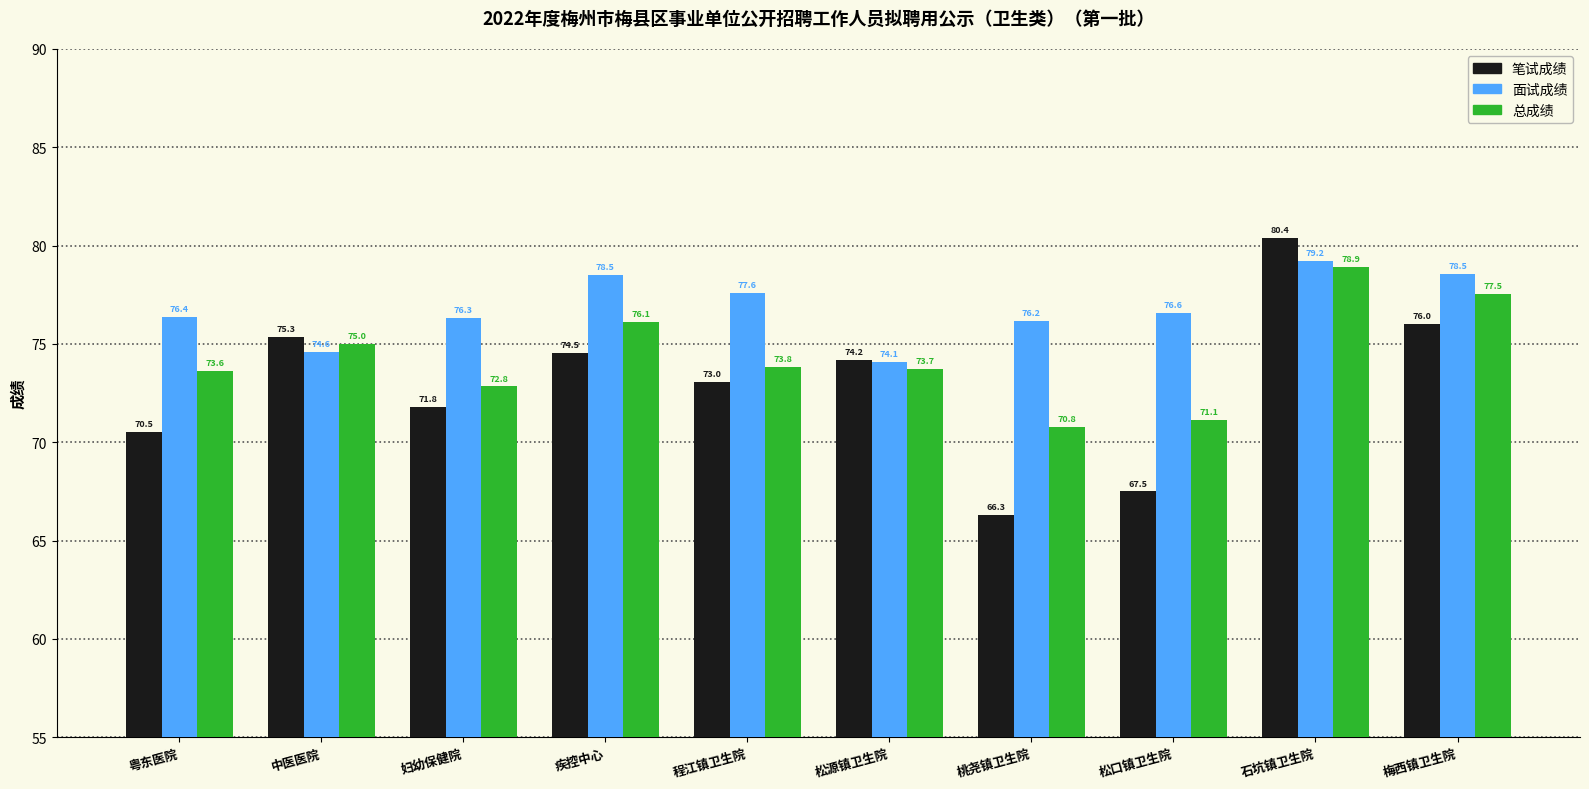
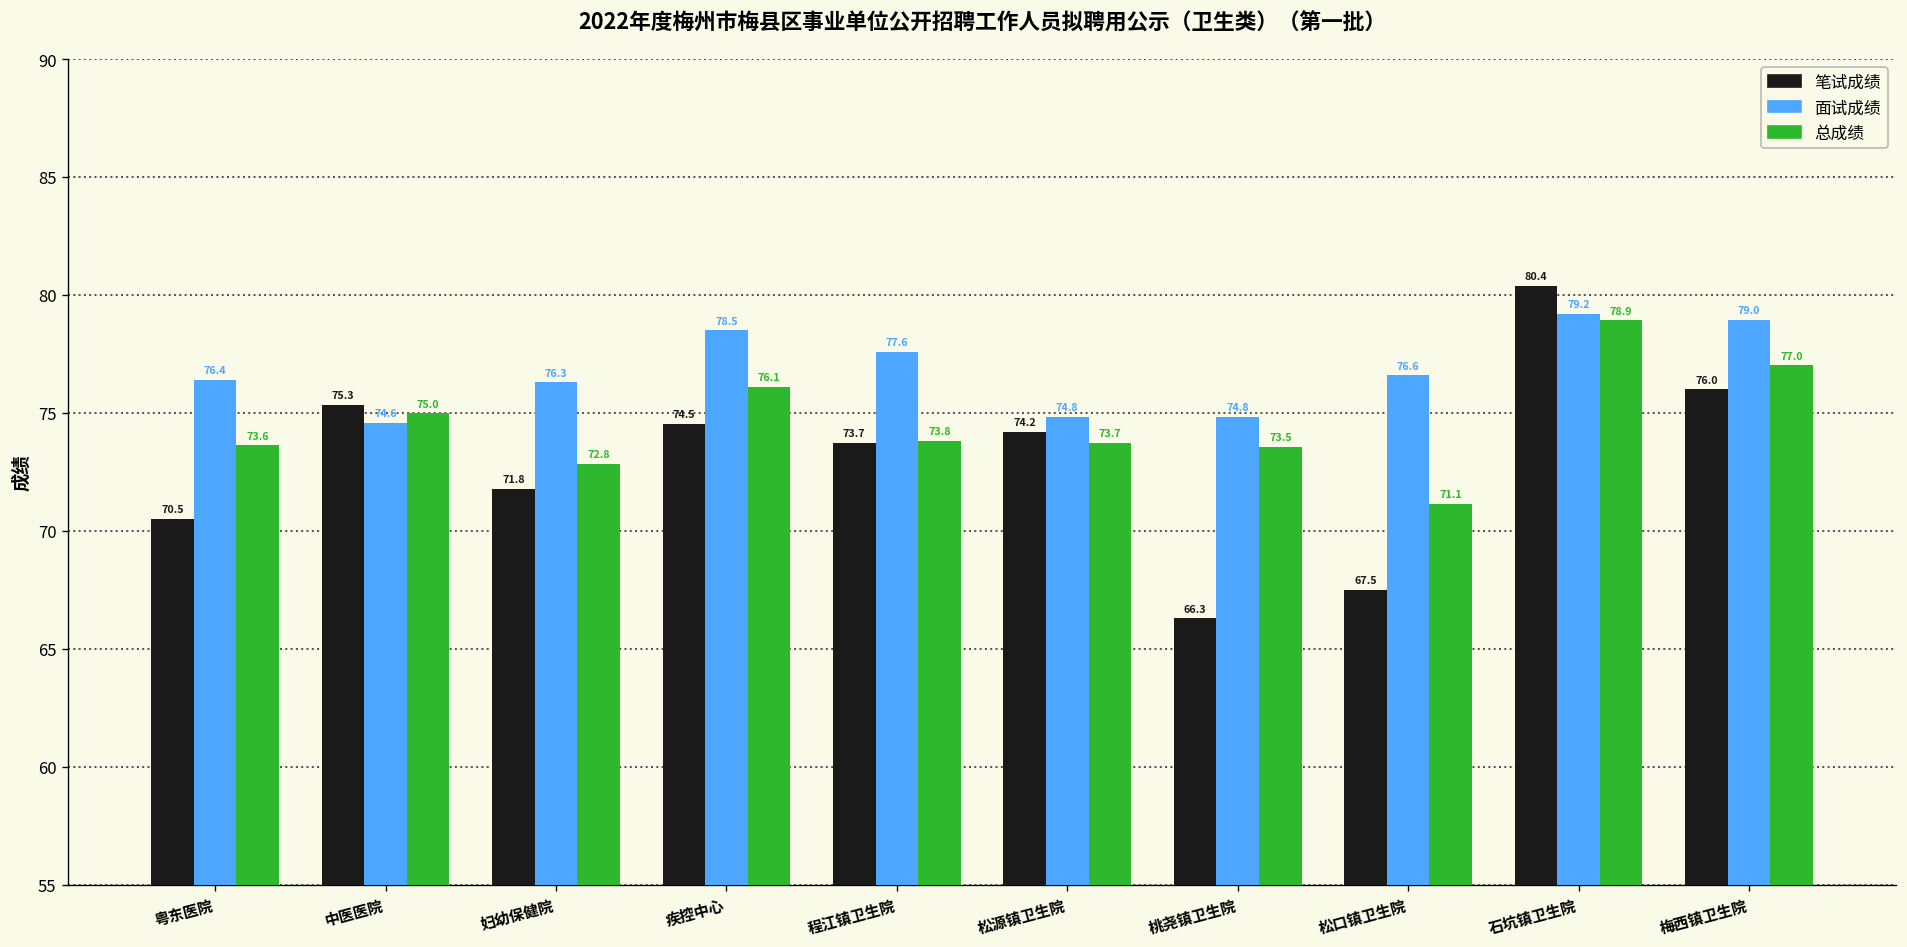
笔试成绩, 程江镇卫生院: 73.0 -> 73.7
面试成绩, 松源镇卫生院: 74.1 -> 74.8
面试成绩, 桃尧镇卫生院: 76.2 -> 74.8
总成绩, 桃尧镇卫生院: 70.8 -> 73.5
面试成绩, 梅西镇卫生院: 78.5 -> 79.0
总成绩, 梅西镇卫生院: 77.5 -> 77.0
